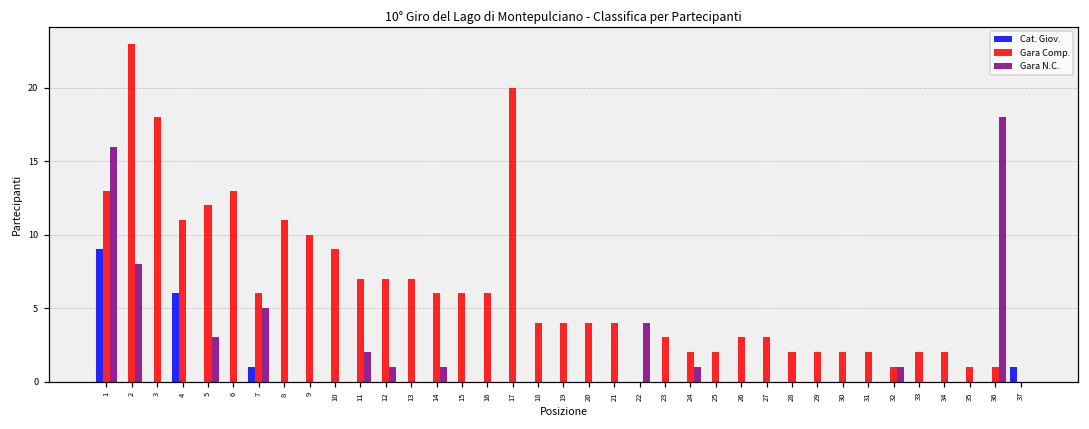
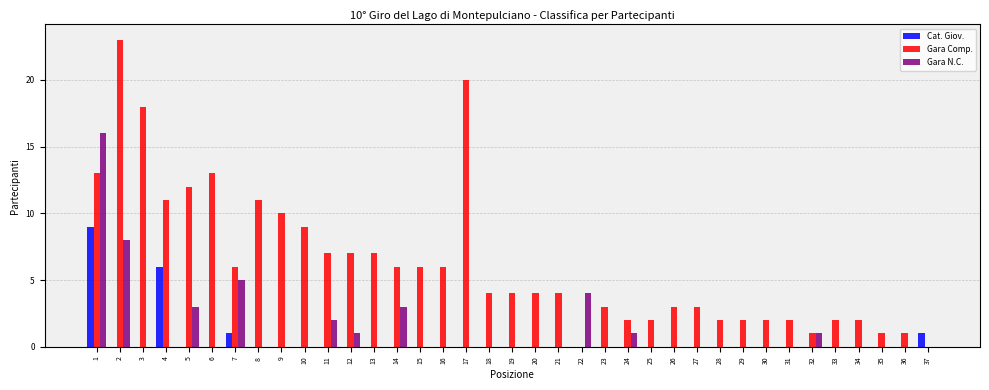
Gara N.C., 14: 1 -> 3
Gara N.C., 36: 18 -> 0
